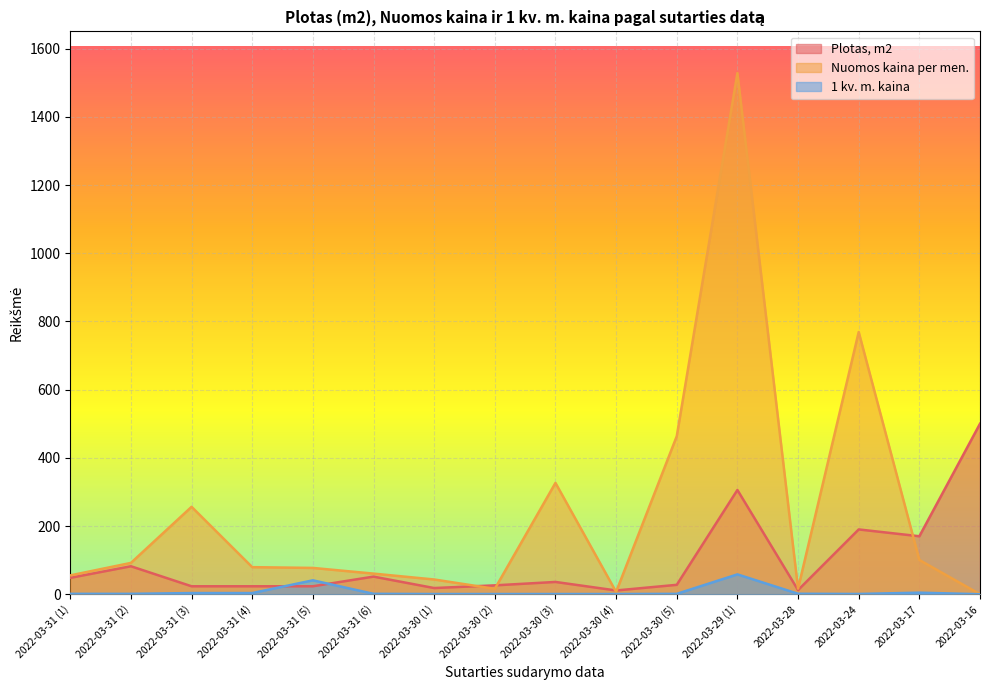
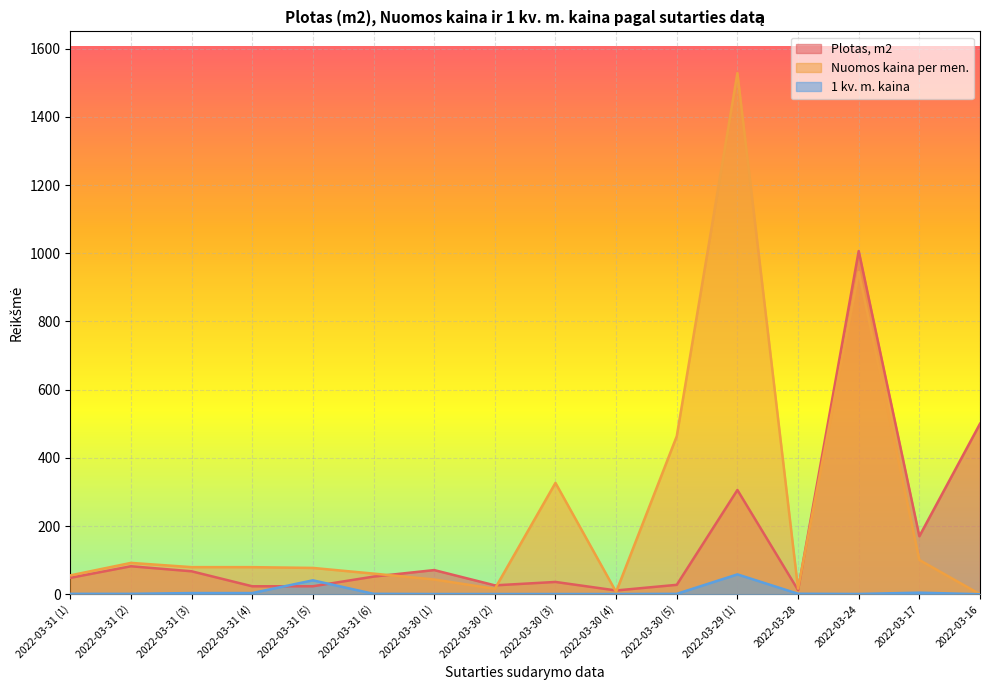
Plotas, m2, 2022-03-31 (3): 20 -> 70
Nuomos kaina per men., 2022-03-31 (3): 260 -> 80
Plotas, m2, 2022-03-30 (1): 20 -> 70
Plotas, m2, 2022-03-24: 190 -> 1010
Nuomos kaina per men., 2022-03-24: 770 -> 950
